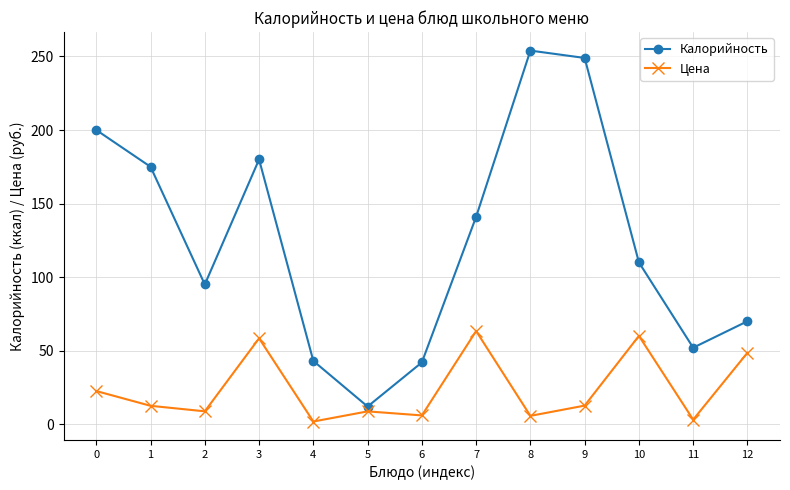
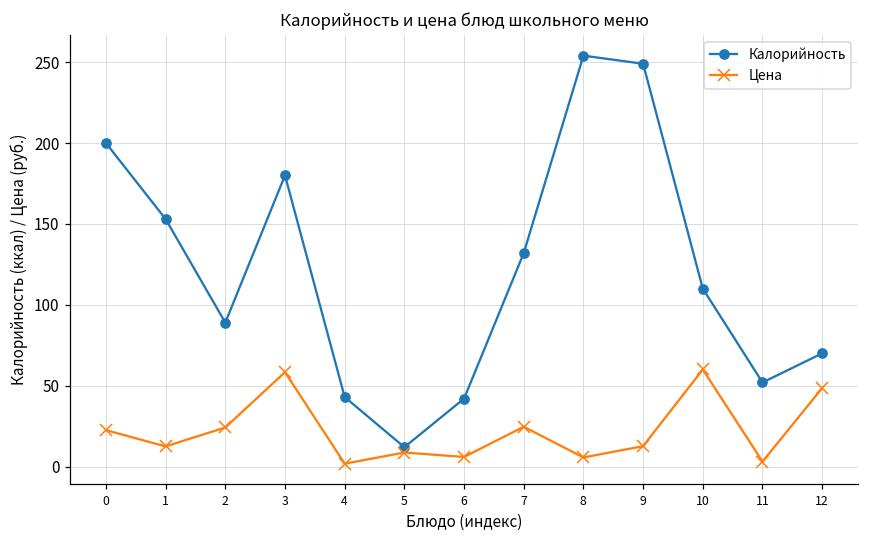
Калорийность, 1: 175 -> 153
Калорийность, 2: 95 -> 89
Цена, 2: 9 -> 24
Калорийность, 7: 141 -> 132
Цена, 7: 63 -> 25
